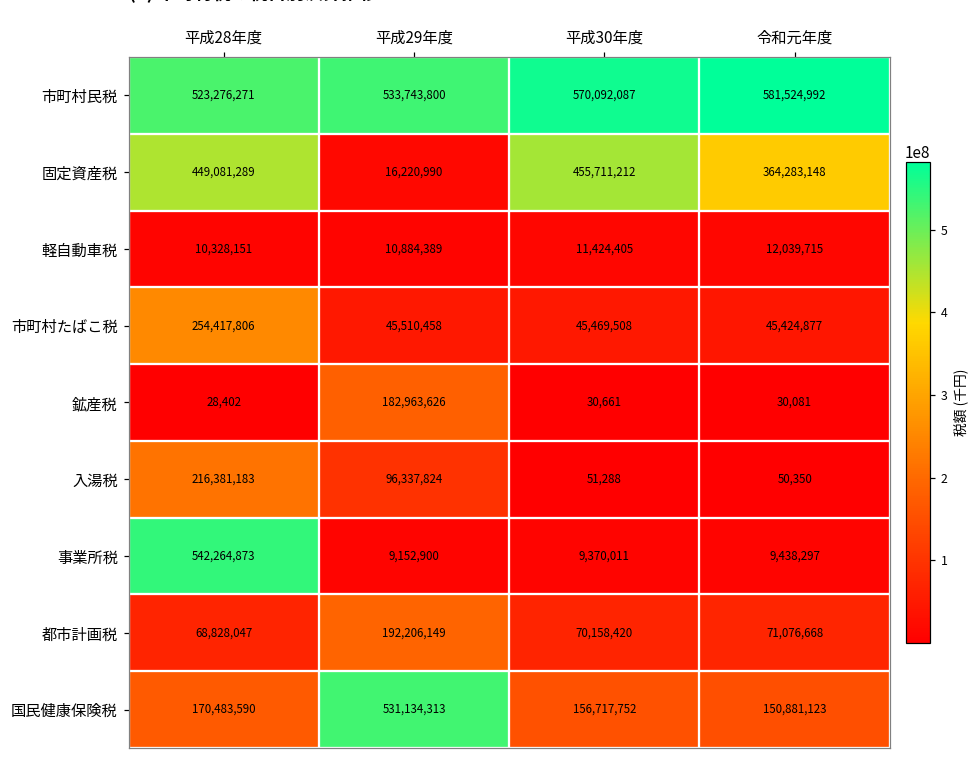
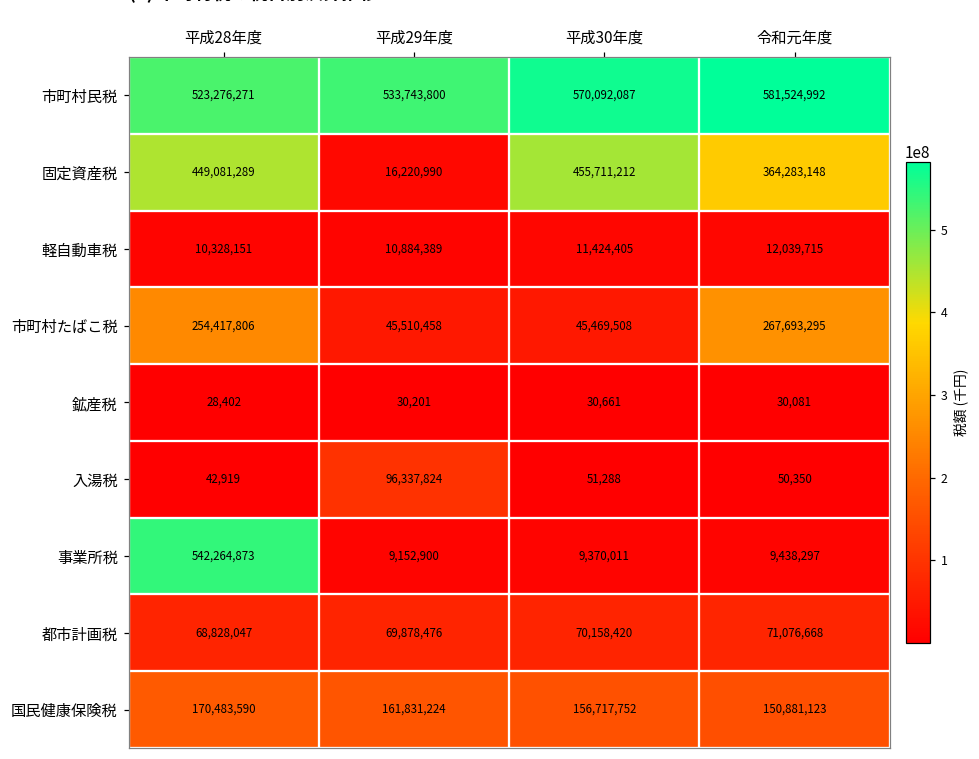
市町村たばこ税, 令和元年度: 45,424,877 -> 267,693,295
鉱産税, 平成29年度: 182,963,626 -> 30,201
入湯税, 平成28年度: 216,381,183 -> 42,919
都市計画税, 平成29年度: 192,206,149 -> 69,878,476
国民健康保険税, 平成29年度: 531,134,313 -> 161,831,224
